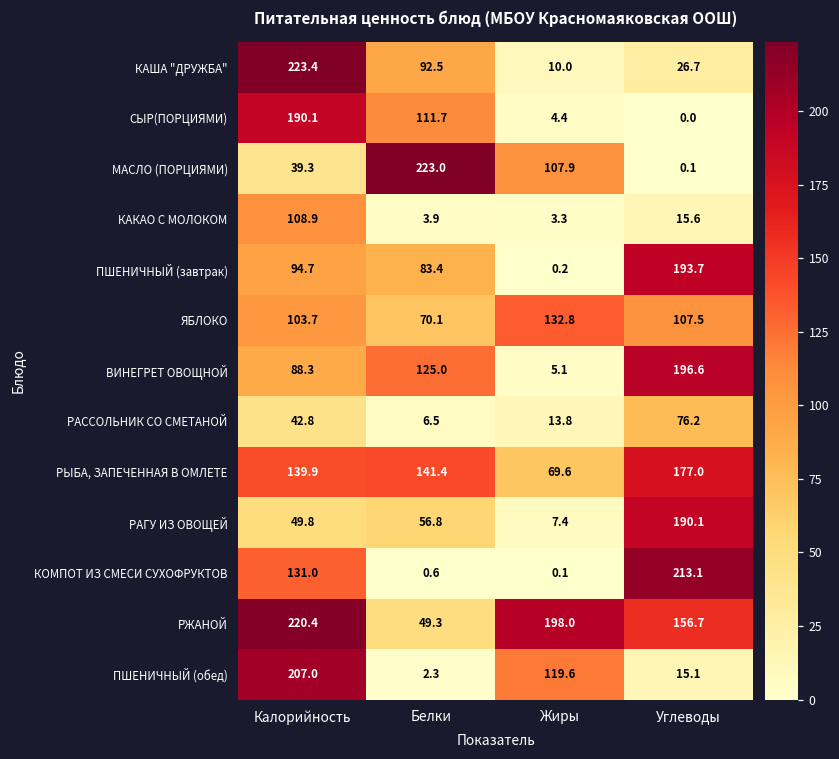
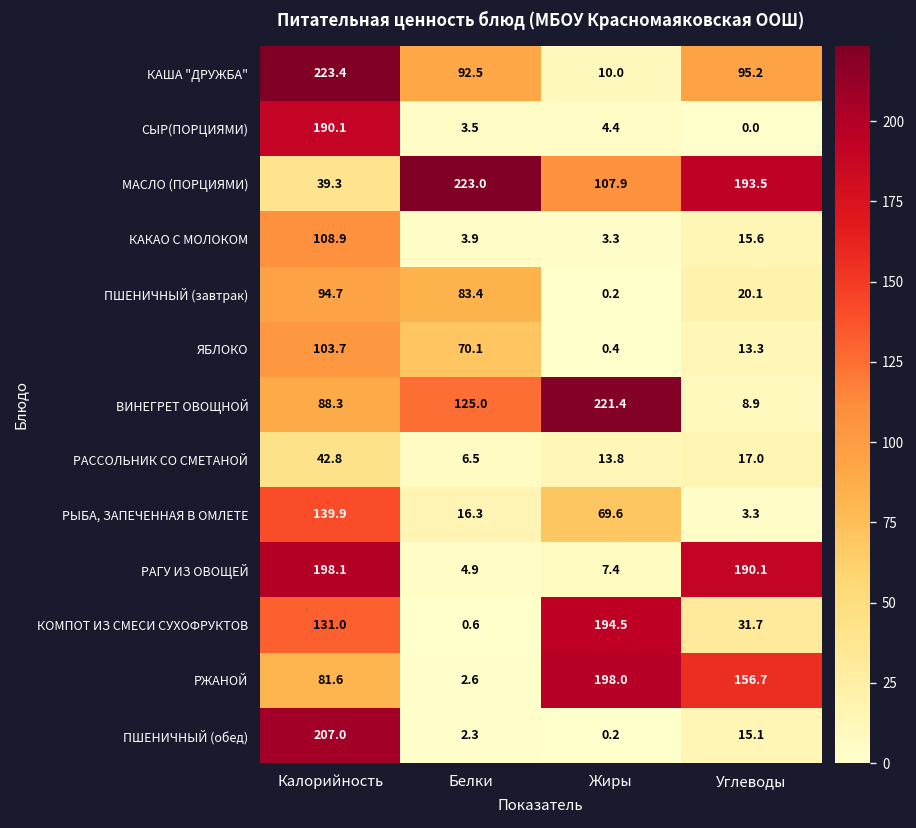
КАША "ДРУЖБА", Углеводы: 26.7 -> 95.2
СЫР(ПОРЦИЯМИ), Белки: 111.7 -> 3.5
МАСЛО (ПОРЦИЯМИ), Углеводы: 0.1 -> 193.5
ПШЕНИЧНЫЙ (завтрак), Углеводы: 193.7 -> 20.1
ЯБЛОКО, Жиры: 132.8 -> 0.4
ЯБЛОКО, Углеводы: 107.5 -> 13.3
ВИНЕГРЕТ ОВОЩНОЙ, Жиры: 5.1 -> 221.4
ВИНЕГРЕТ ОВОЩНОЙ, Углеводы: 196.6 -> 8.9
РАССОЛЬНИК СО СМЕТАНОЙ, Углеводы: 76.2 -> 17.0
РЫБА, ЗАПЕЧЕННАЯ В ОМЛЕТЕ, Белки: 141.4 -> 16.3
РЫБА, ЗАПЕЧЕННАЯ В ОМЛЕТЕ, Углеводы: 177.0 -> 3.3
РАГУ ИЗ ОВОЩЕЙ, Калорийность: 49.8 -> 198.1
РАГУ ИЗ ОВОЩЕЙ, Белки: 56.8 -> 4.9
КОМПОТ ИЗ СМЕСИ СУХОФРУКТОВ, Жиры: 0.1 -> 194.5
КОМПОТ ИЗ СМЕСИ СУХОФРУКТОВ, Углеводы: 213.1 -> 31.7
РЖАНОЙ, Калорийность: 220.4 -> 81.6
РЖАНОЙ, Белки: 49.3 -> 2.6
ПШЕНИЧНЫЙ (обед), Жиры: 119.6 -> 0.2
